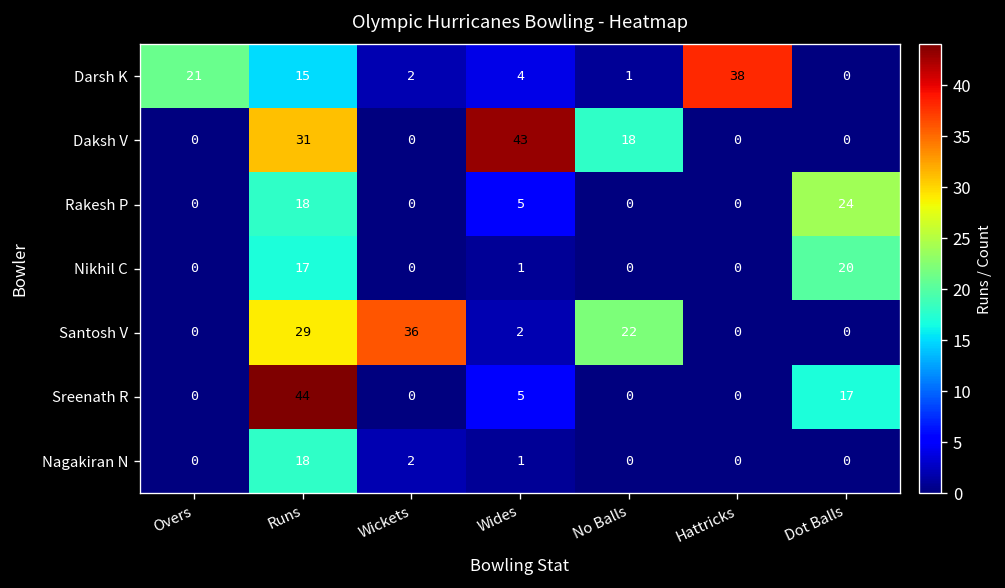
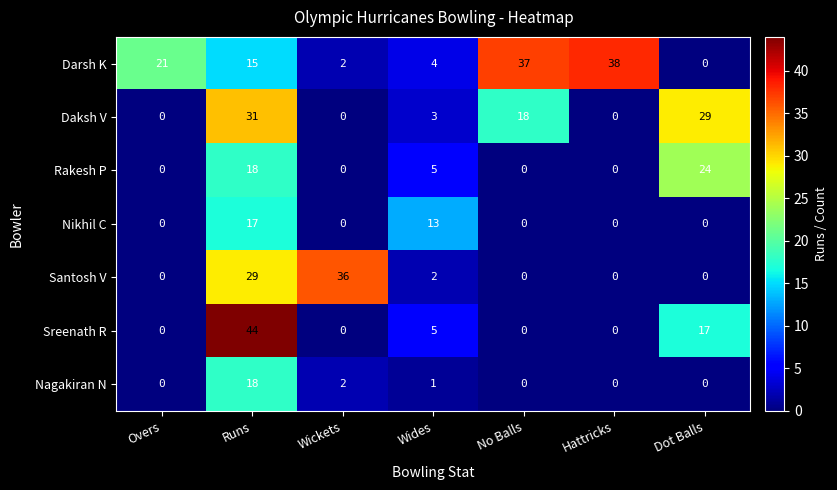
Darsh K, No Balls: 1 -> 37
Daksh V, Wides: 43 -> 3
Daksh V, Dot Balls: 0 -> 29
Nikhil C, Wides: 1 -> 13
Nikhil C, Dot Balls: 20 -> 0
Santosh V, No Balls: 22 -> 0
